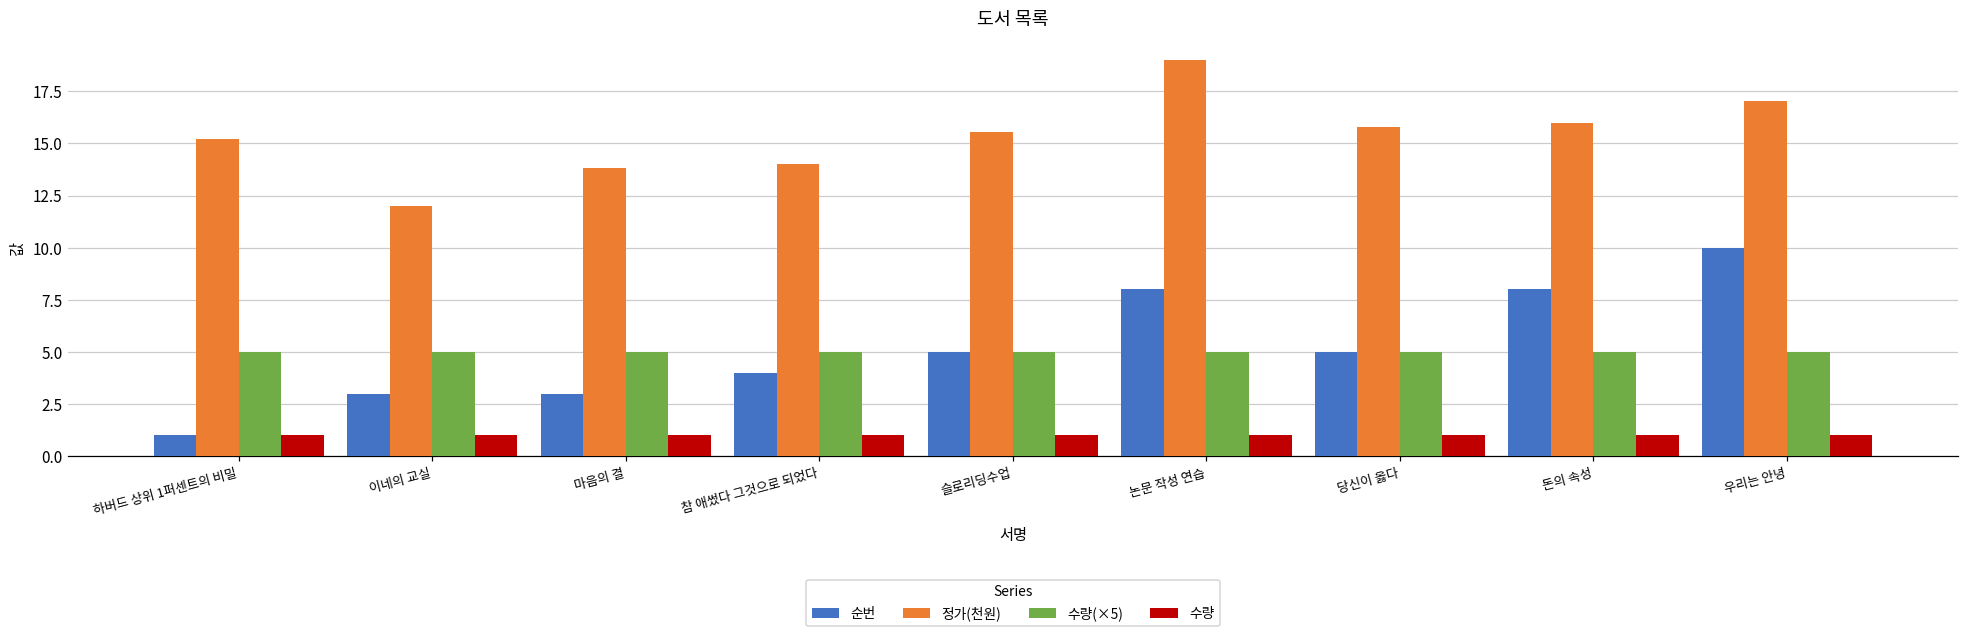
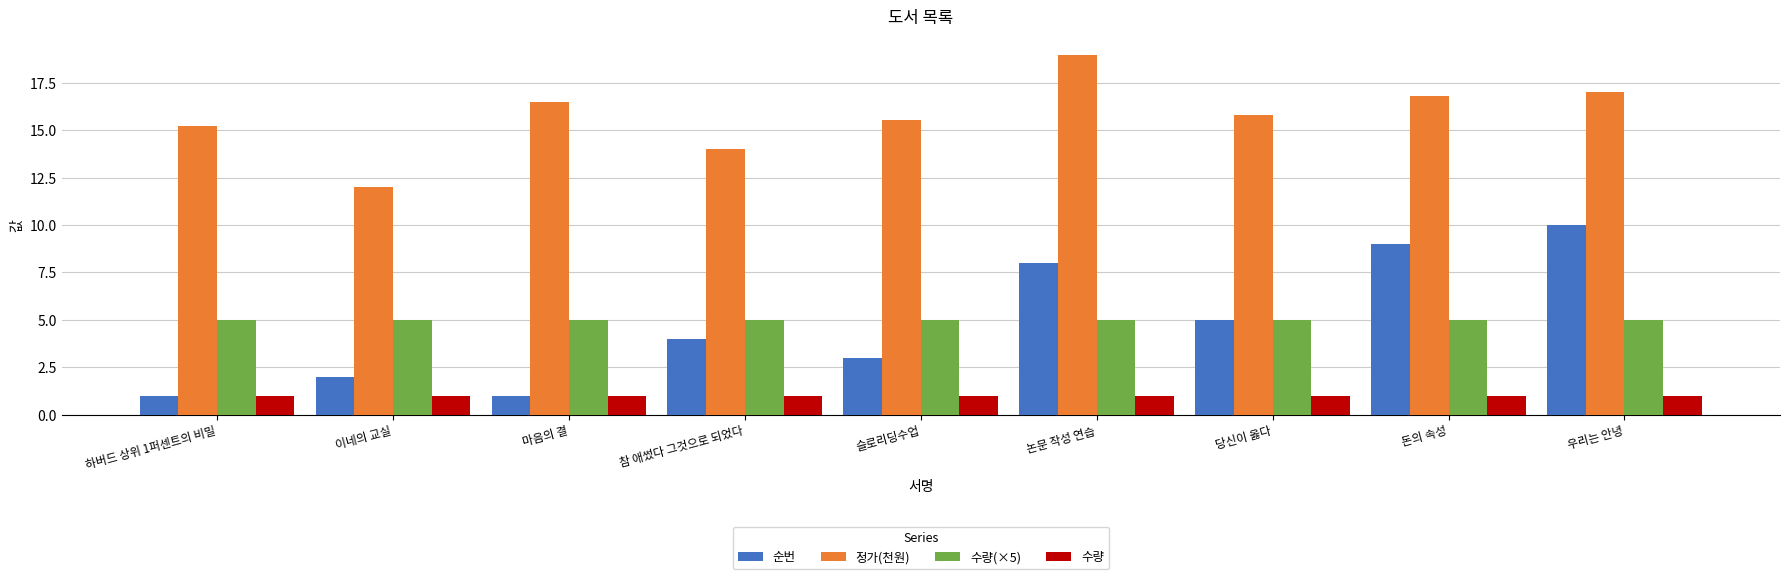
순번, 이네의 교실: 3 -> 2
순번, 마음의 결: 3 -> 1
정가(천원), 마음의 결: 13.8 -> 16.5
순번, 슬로리딩수업: 5 -> 3
순번, 돈의 속성: 8 -> 9
정가(천원), 돈의 속성: 16.0 -> 16.8
